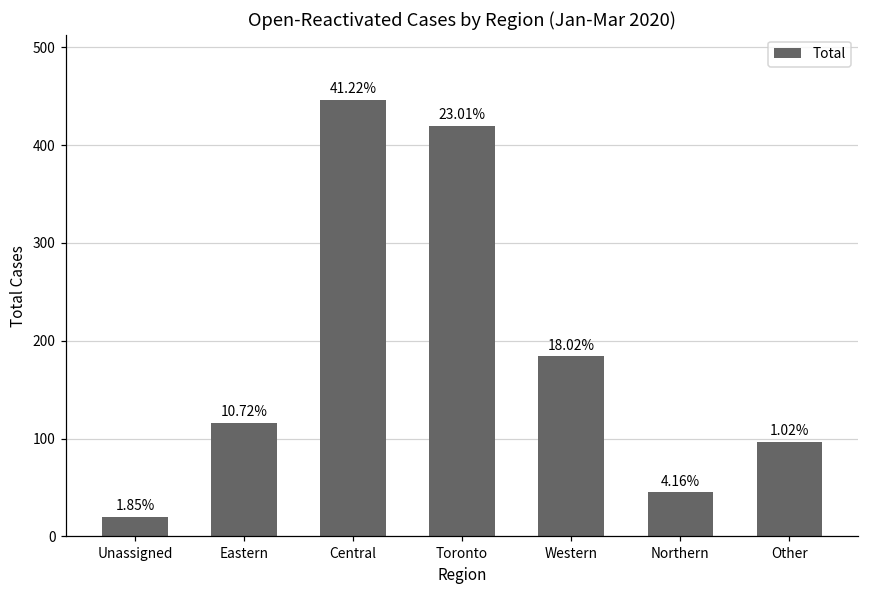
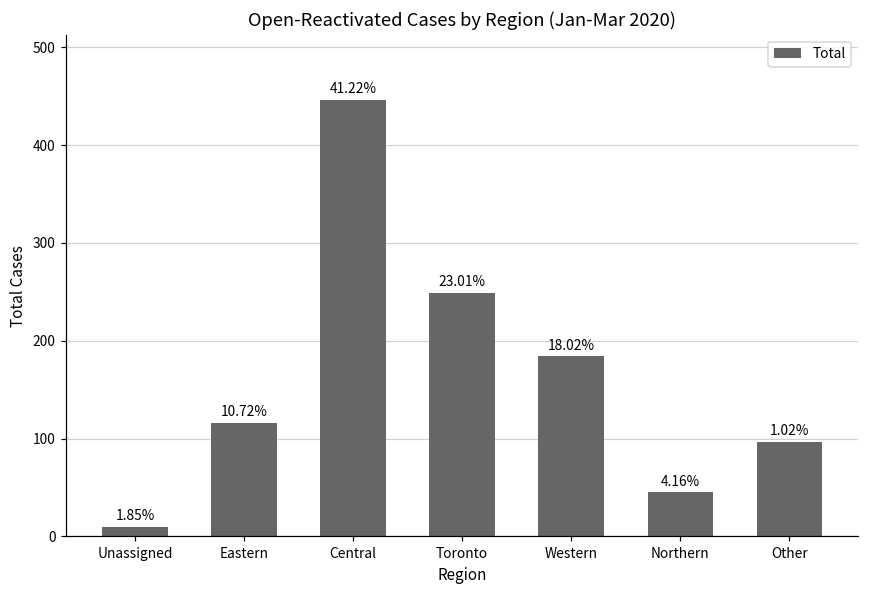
Unassigned: 20 -> 10
Toronto: 420 -> 250
